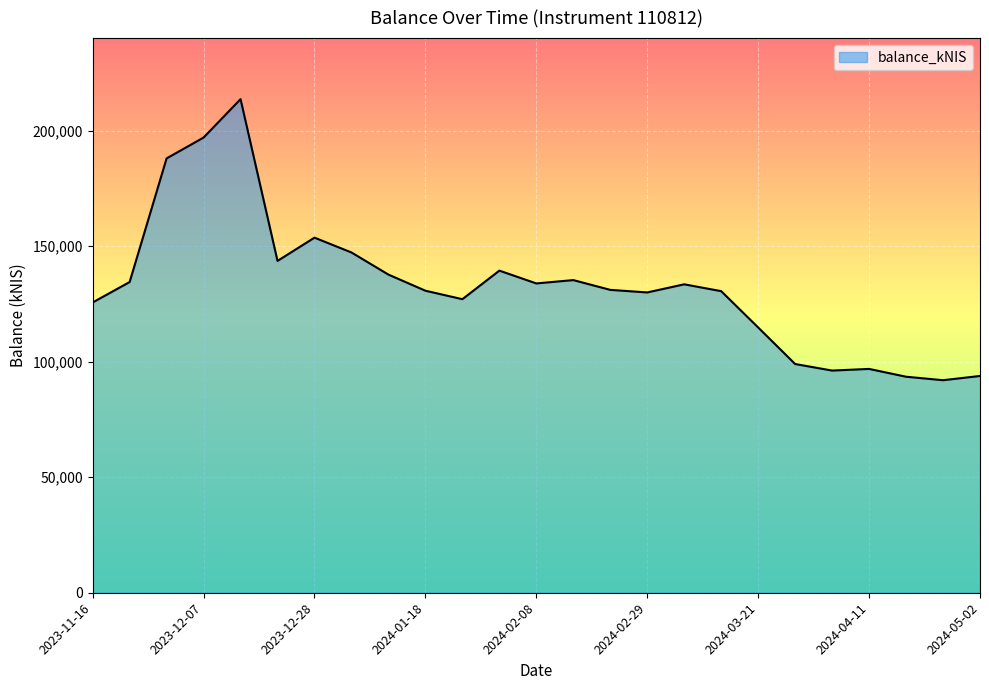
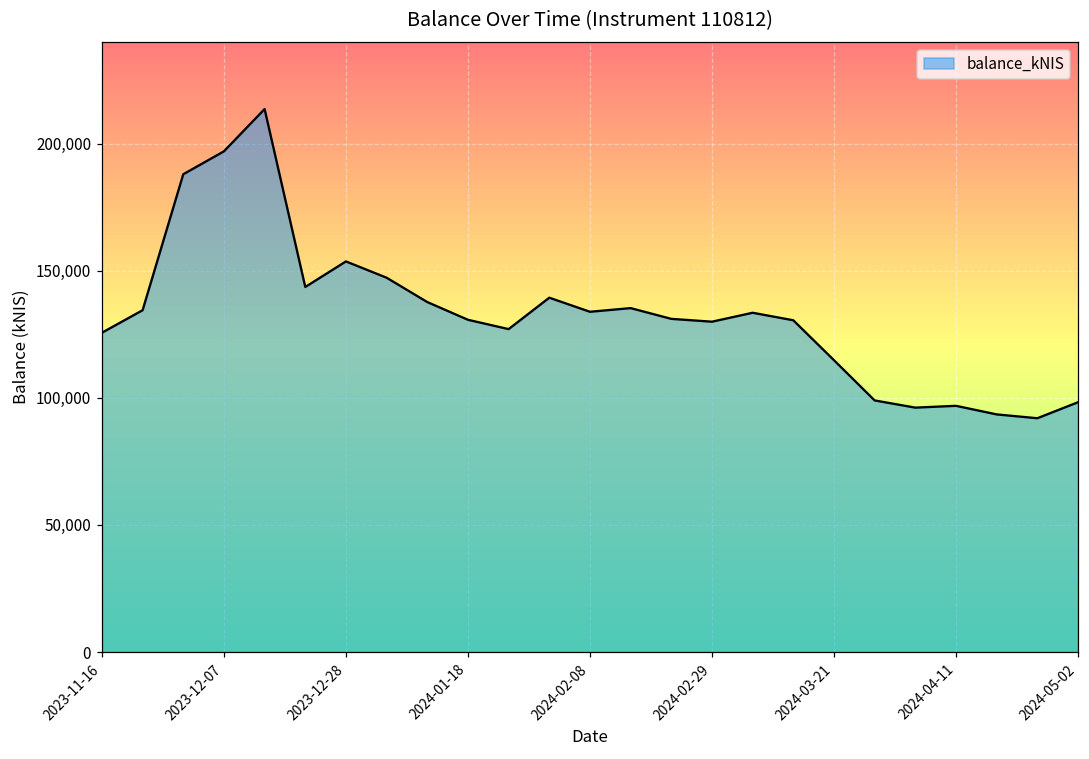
2024-05-02: 94,000 -> 98,000
